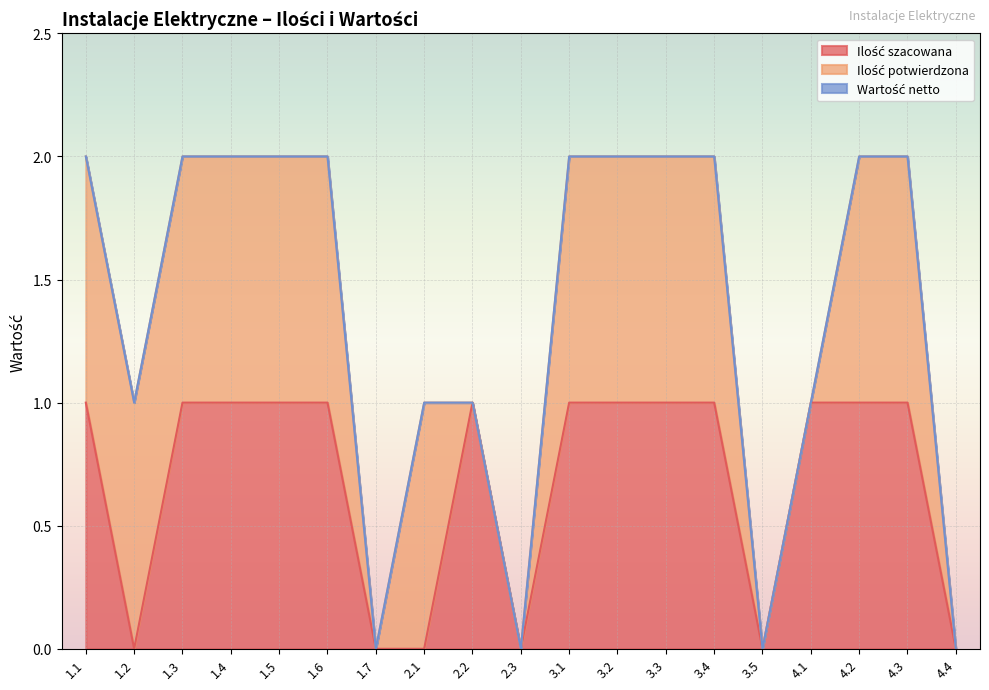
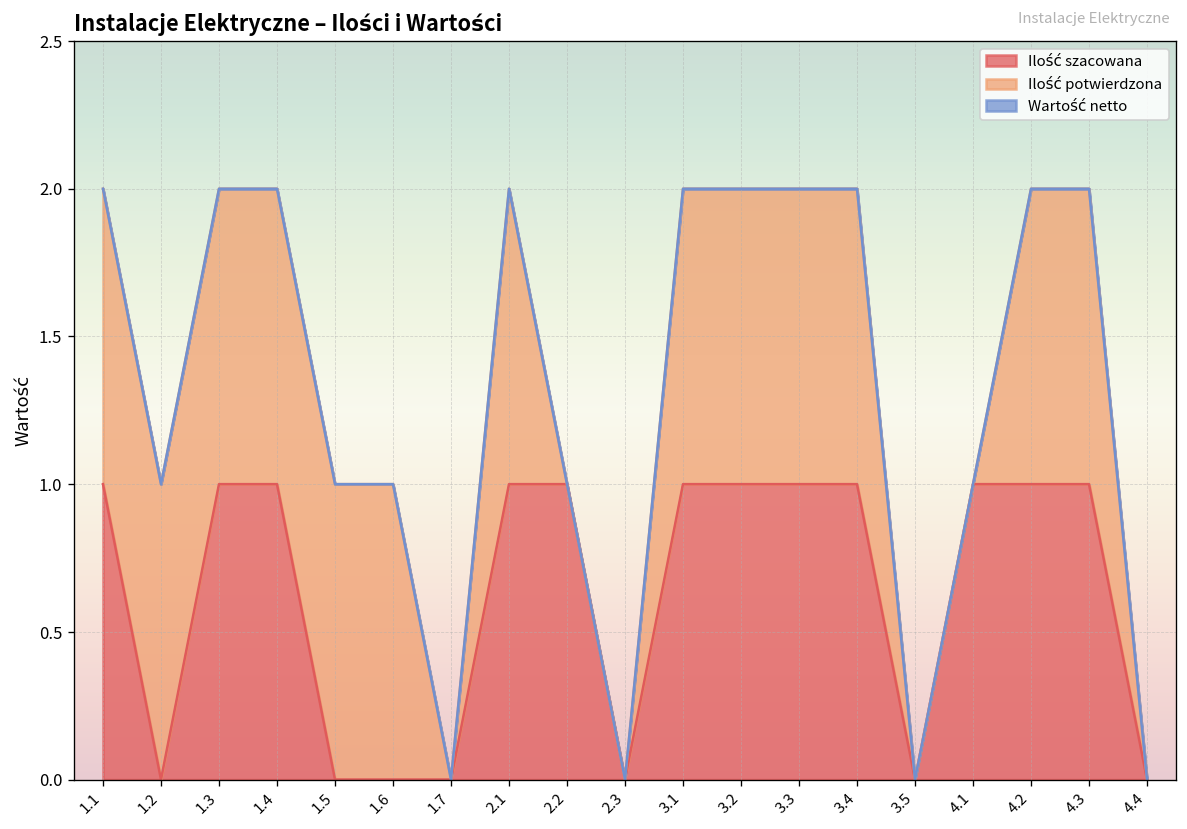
Ilość szacowana, 1.5: 1 -> 0
Ilość szacowana, 1.6: 1 -> 0
Ilość szacowana, 2.1: 0 -> 1
